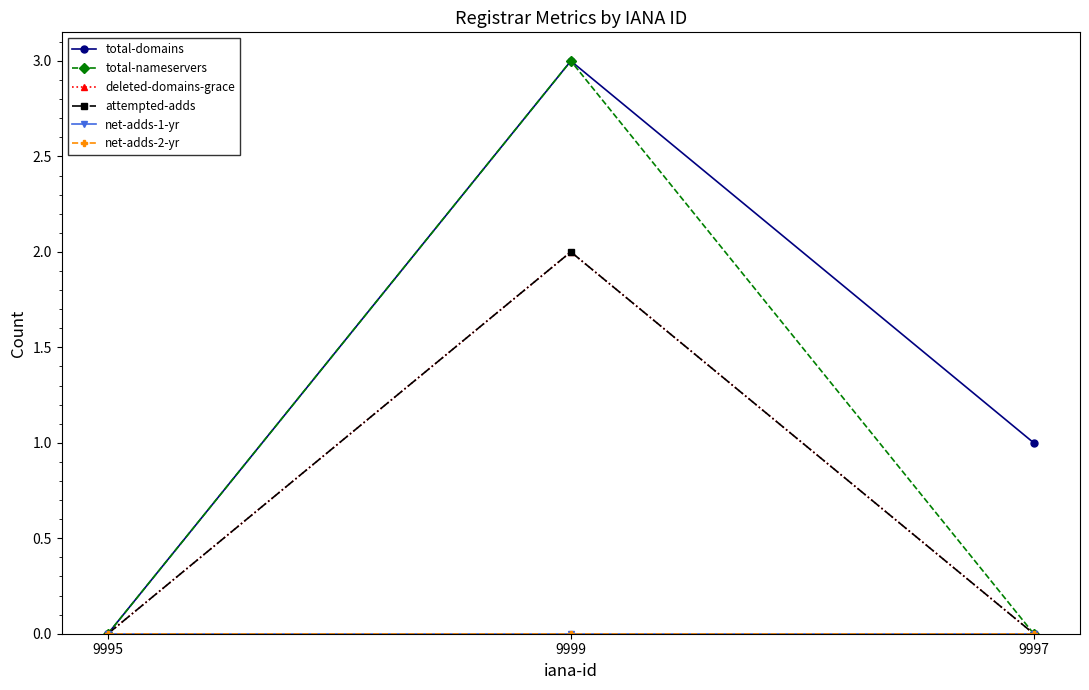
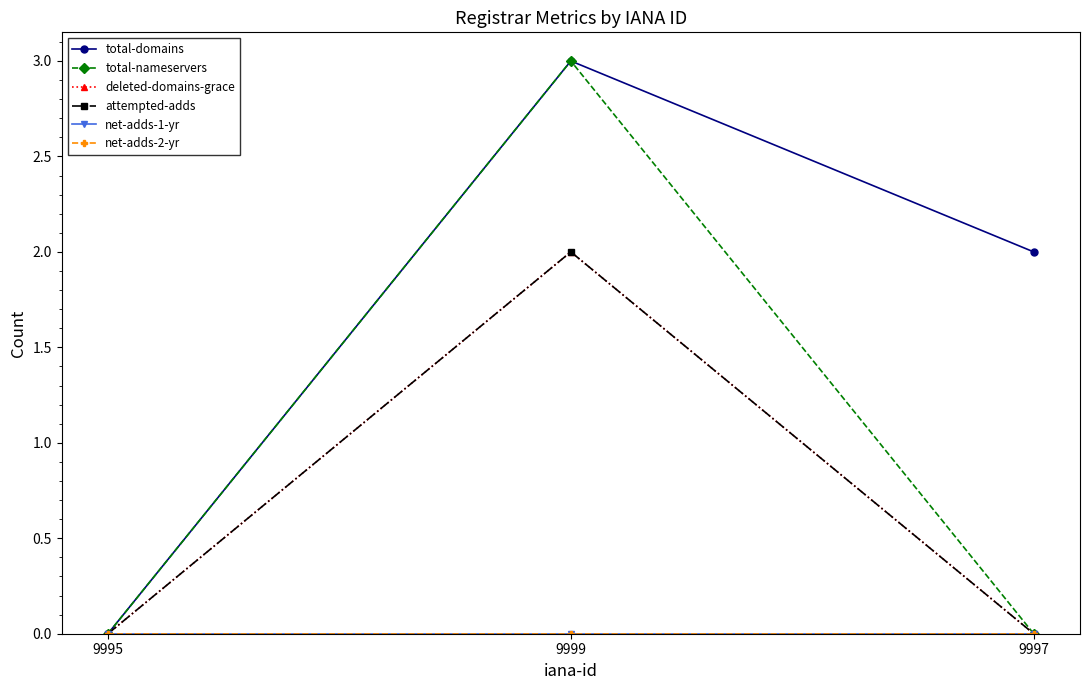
total-domains, 9997: 1 -> 2
